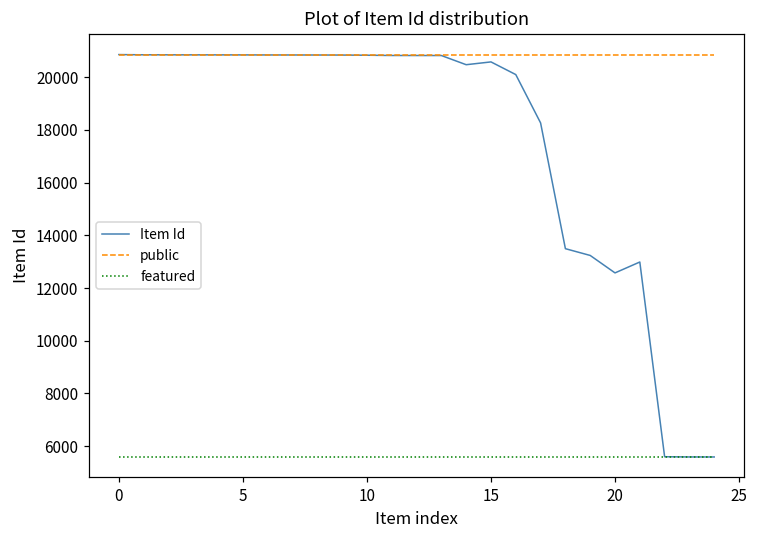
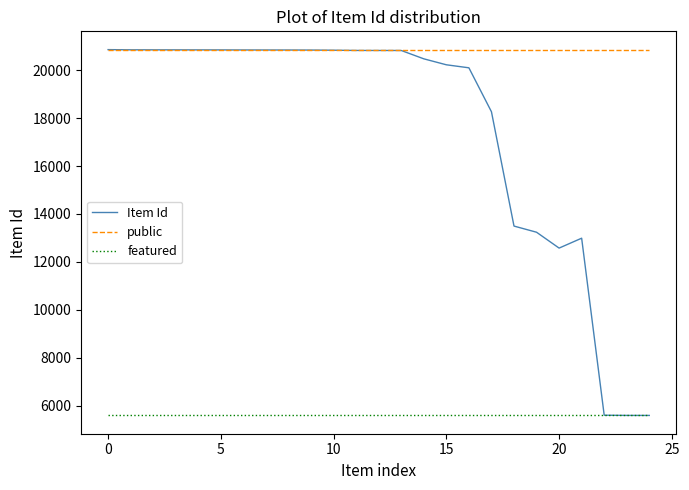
Item Id, 15: 20600 -> 20200
